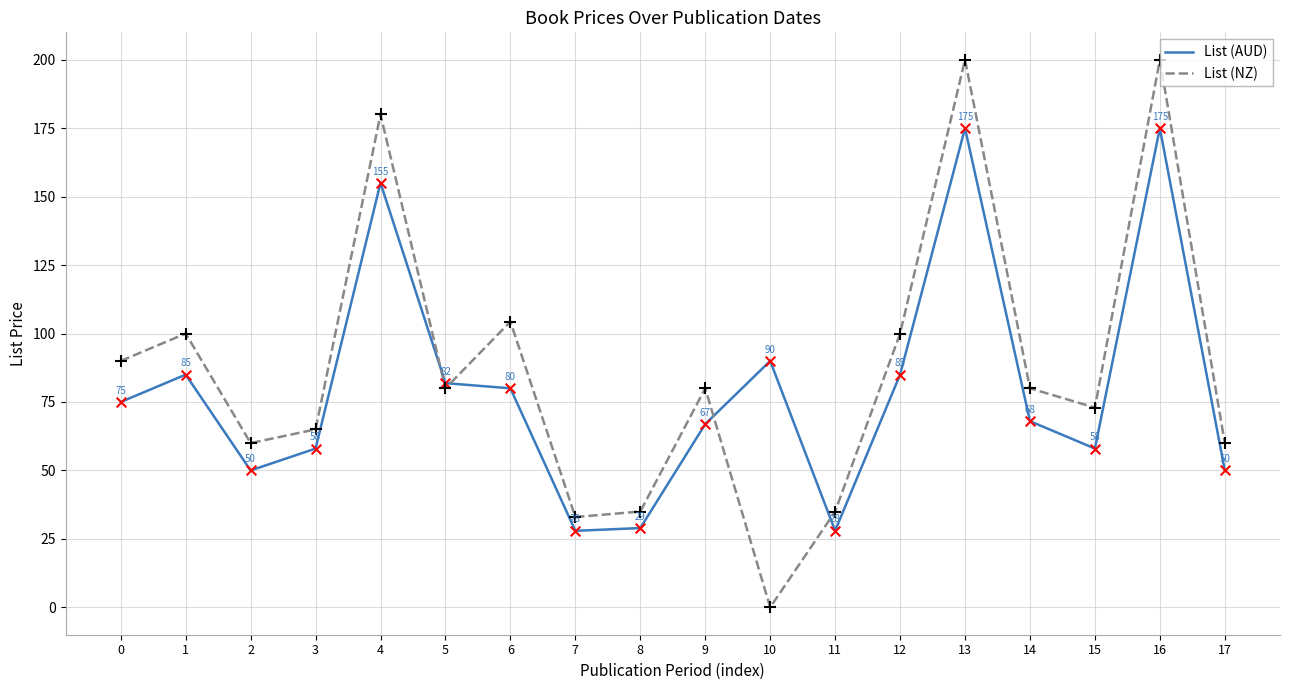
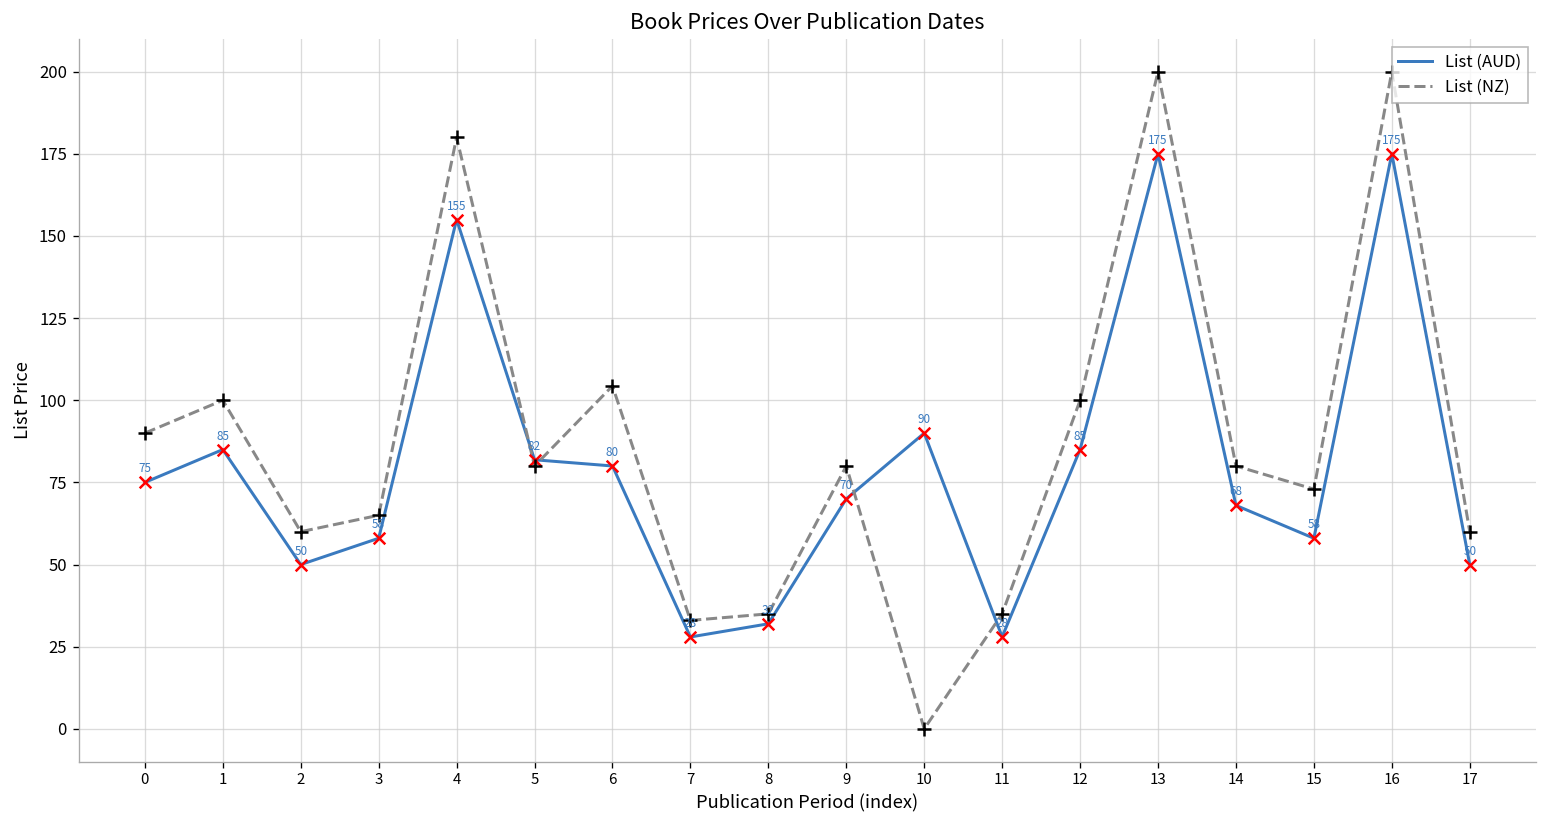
List (AUD), 8: 29 -> 32
List (AUD), 9: 67 -> 70
